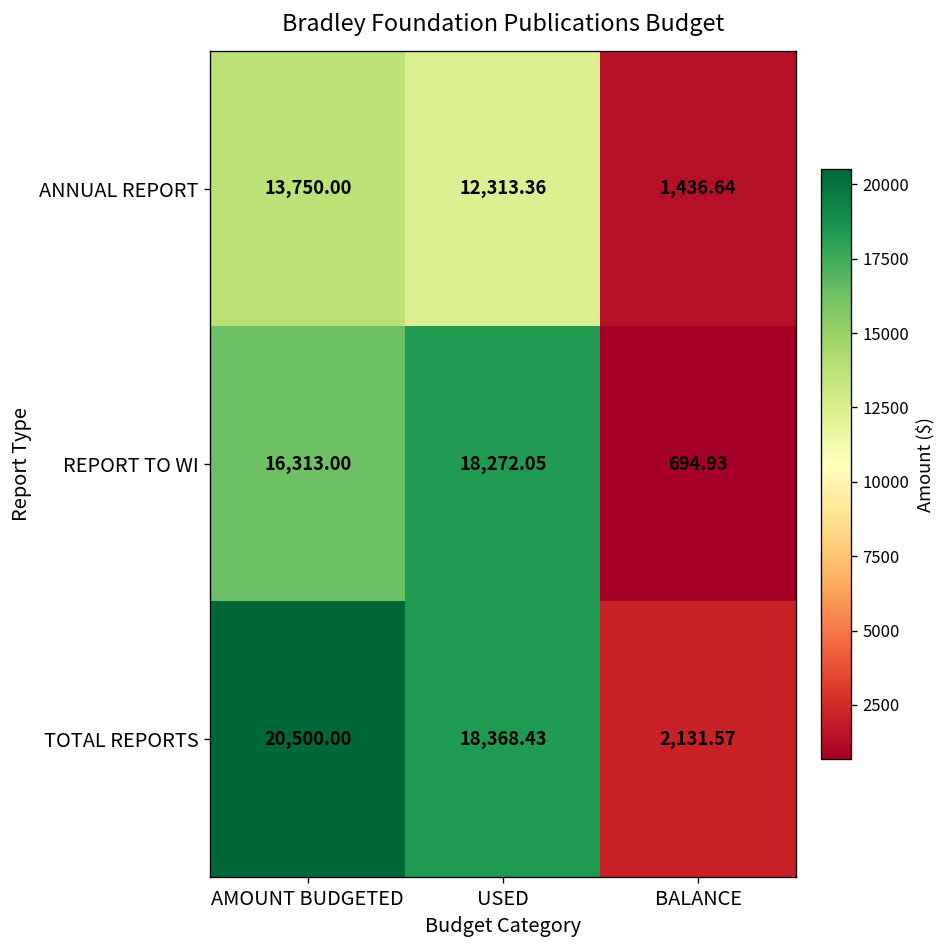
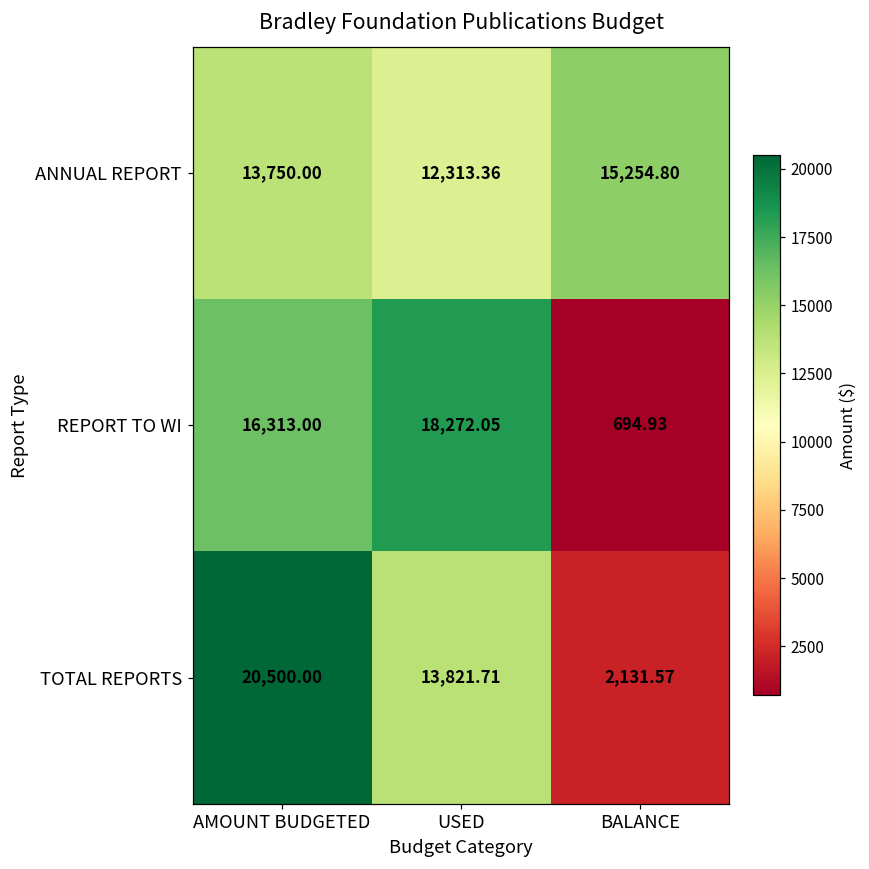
ANNUAL REPORT, BALANCE: 1,436.64 -> 15,254.80
TOTAL REPORTS, USED: 18,368.43 -> 13,821.71
